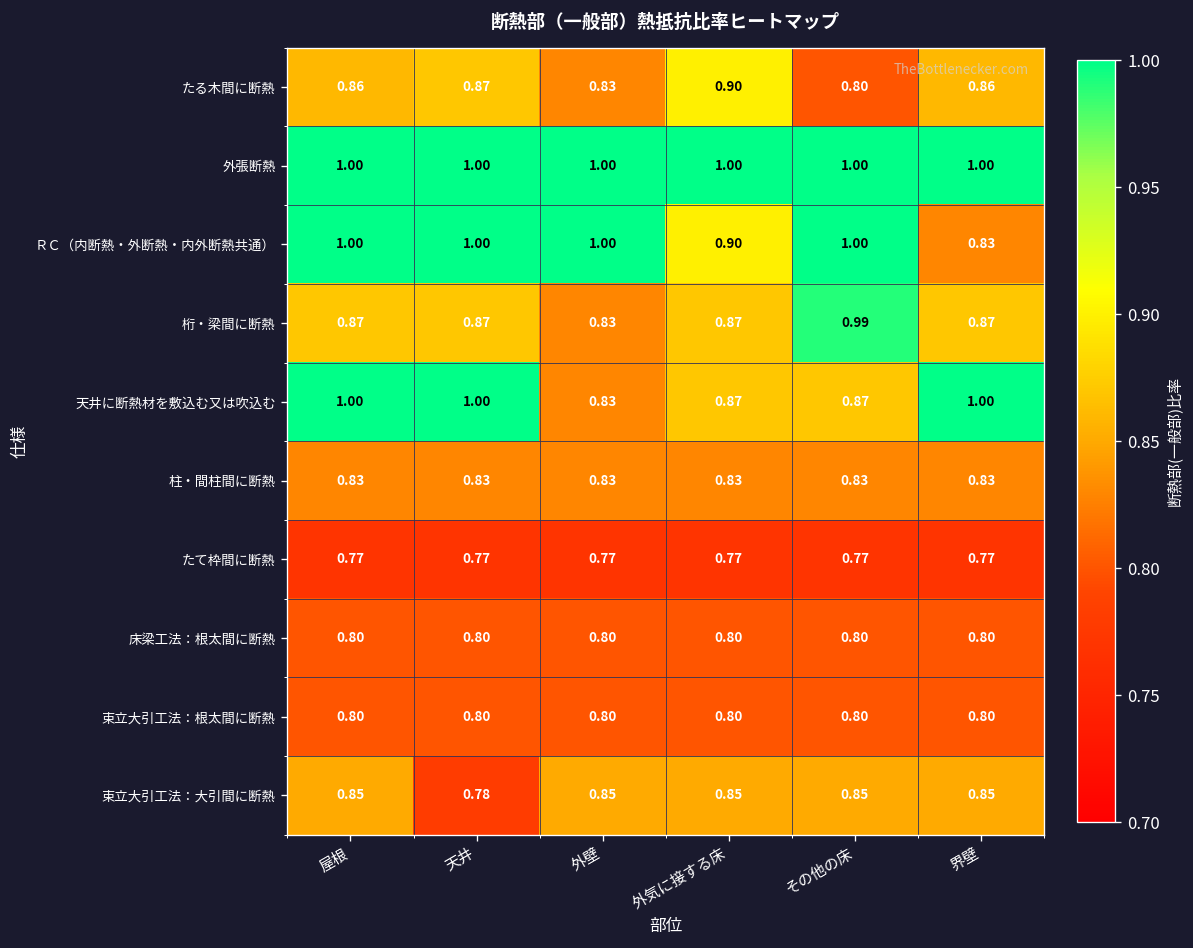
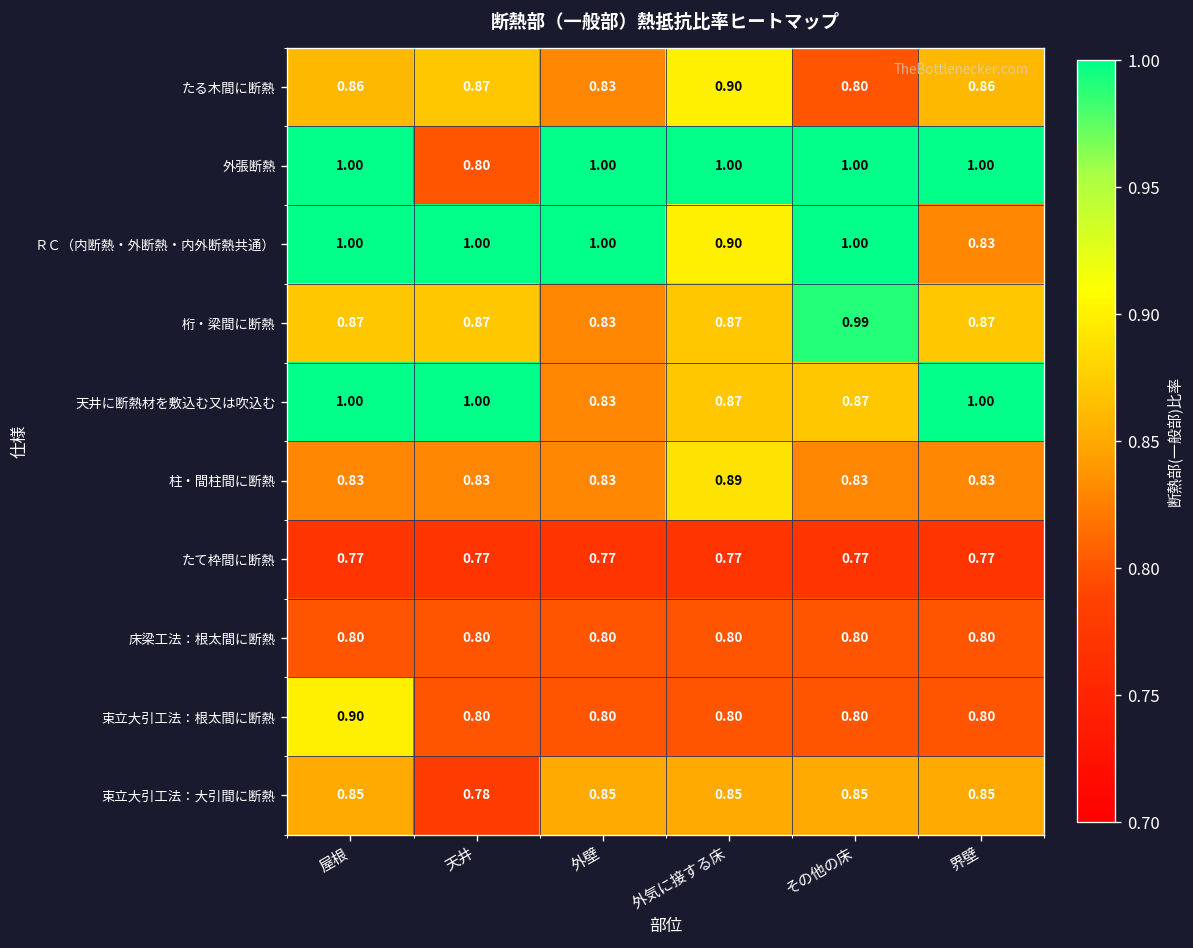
外張断熱, 天井: 1.00 -> 0.80
柱・間柱間に断熱, 外気に接する床: 0.83 -> 0.89
束立大引工法：根太間に断熱, 屋根: 0.80 -> 0.90
